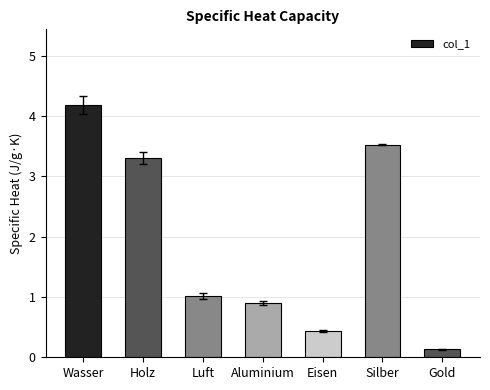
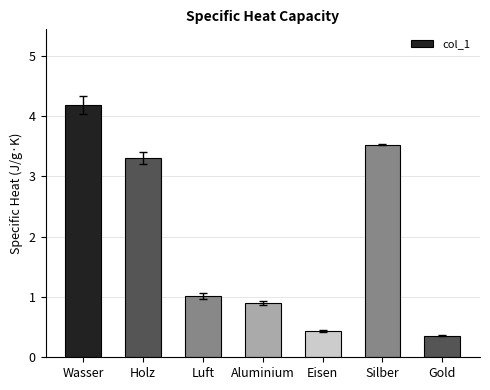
col_1, Gold: 0.1 -> 0.4
